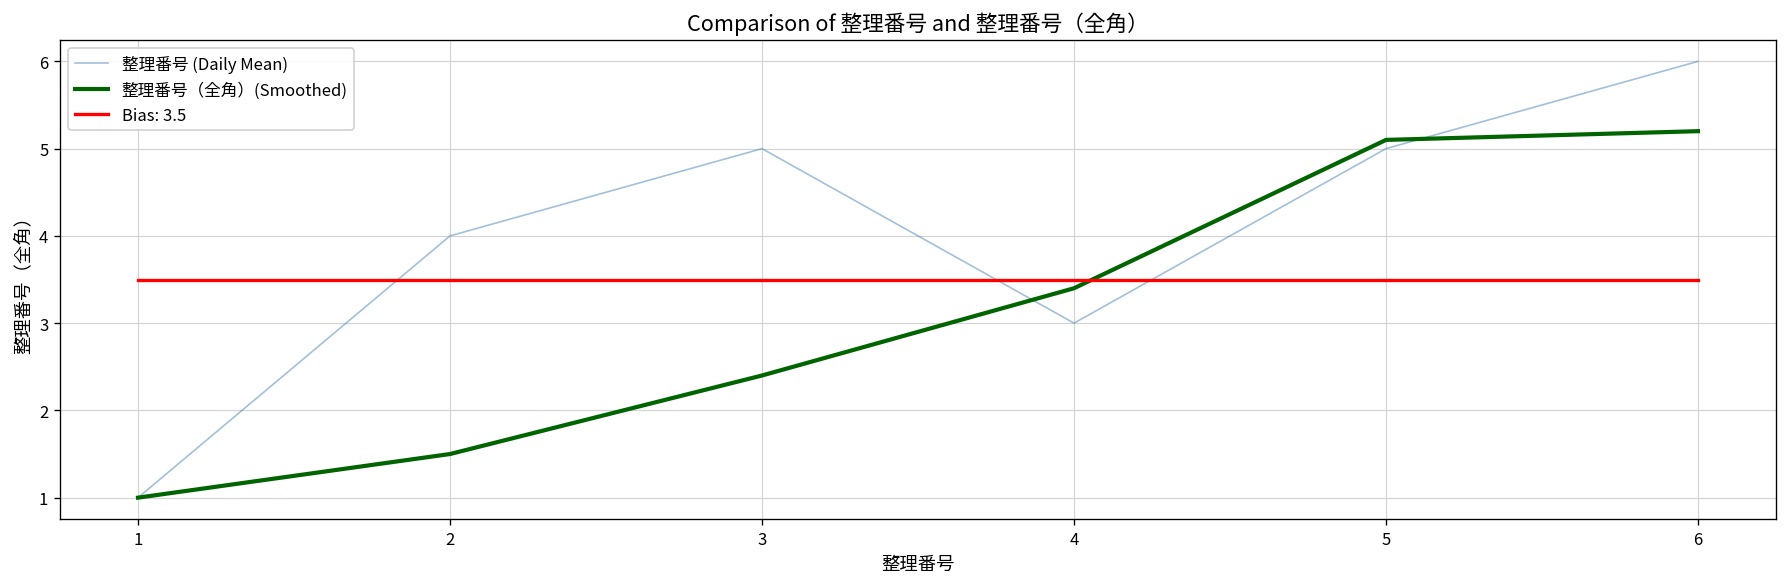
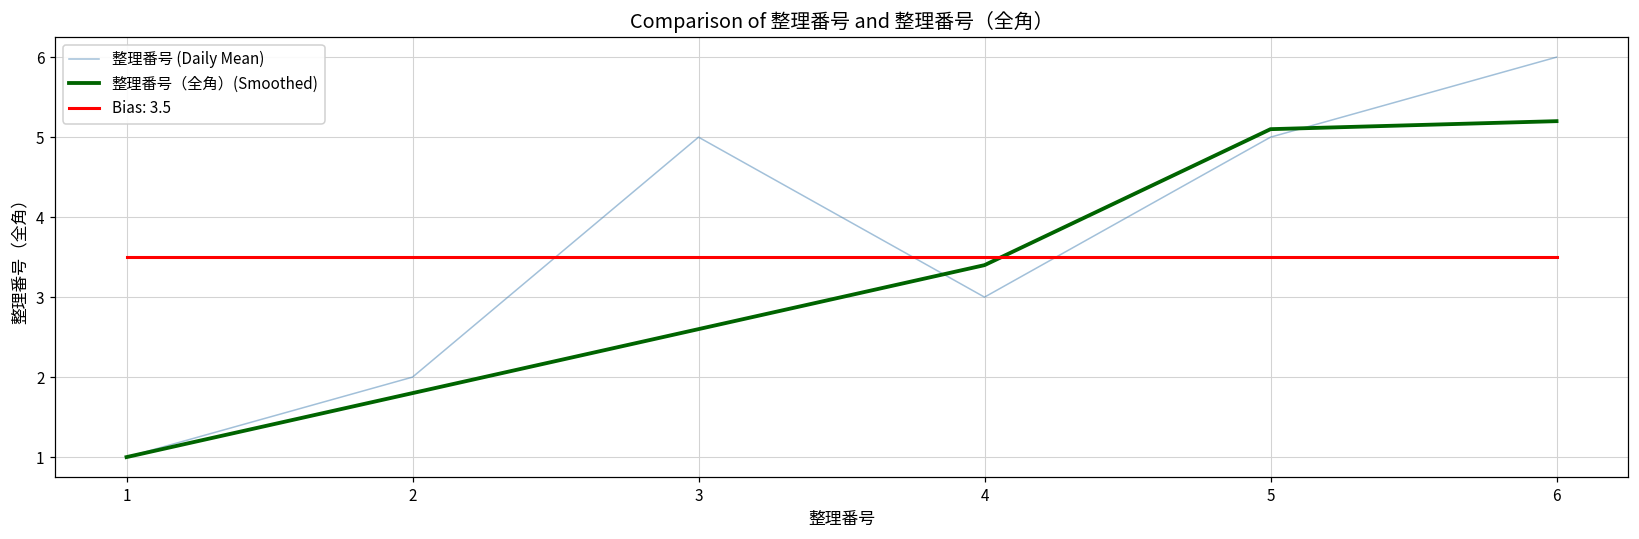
整理番号 (Daily Mean), 2: 4 -> 2
整理番号（全角）(Smoothed), 2: 1.5 -> 1.8
整理番号（全角）(Smoothed), 3: 2.4 -> 2.6
